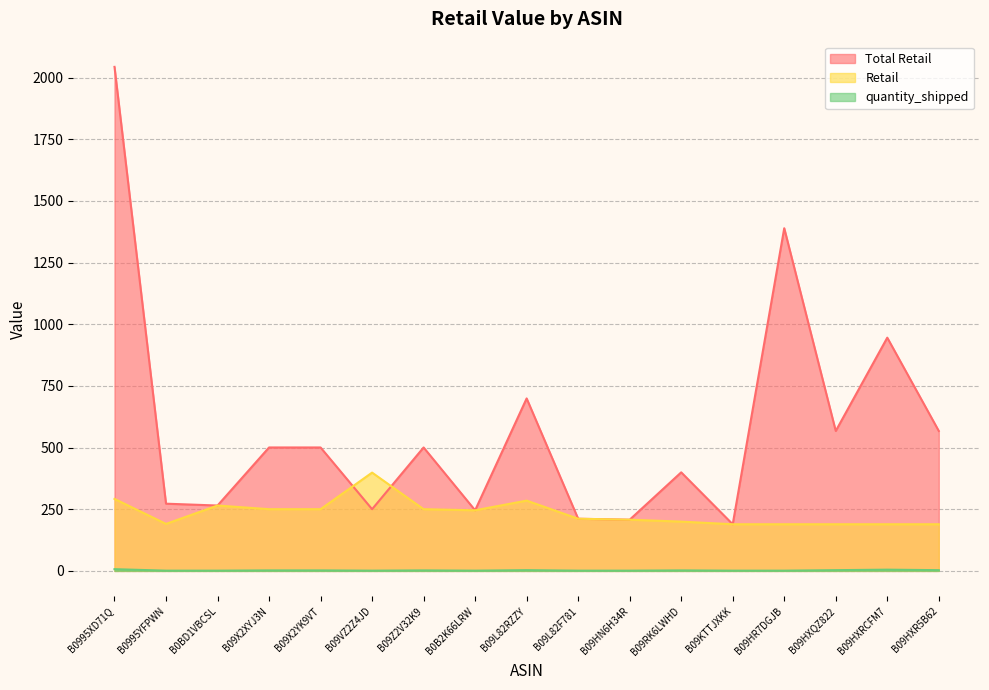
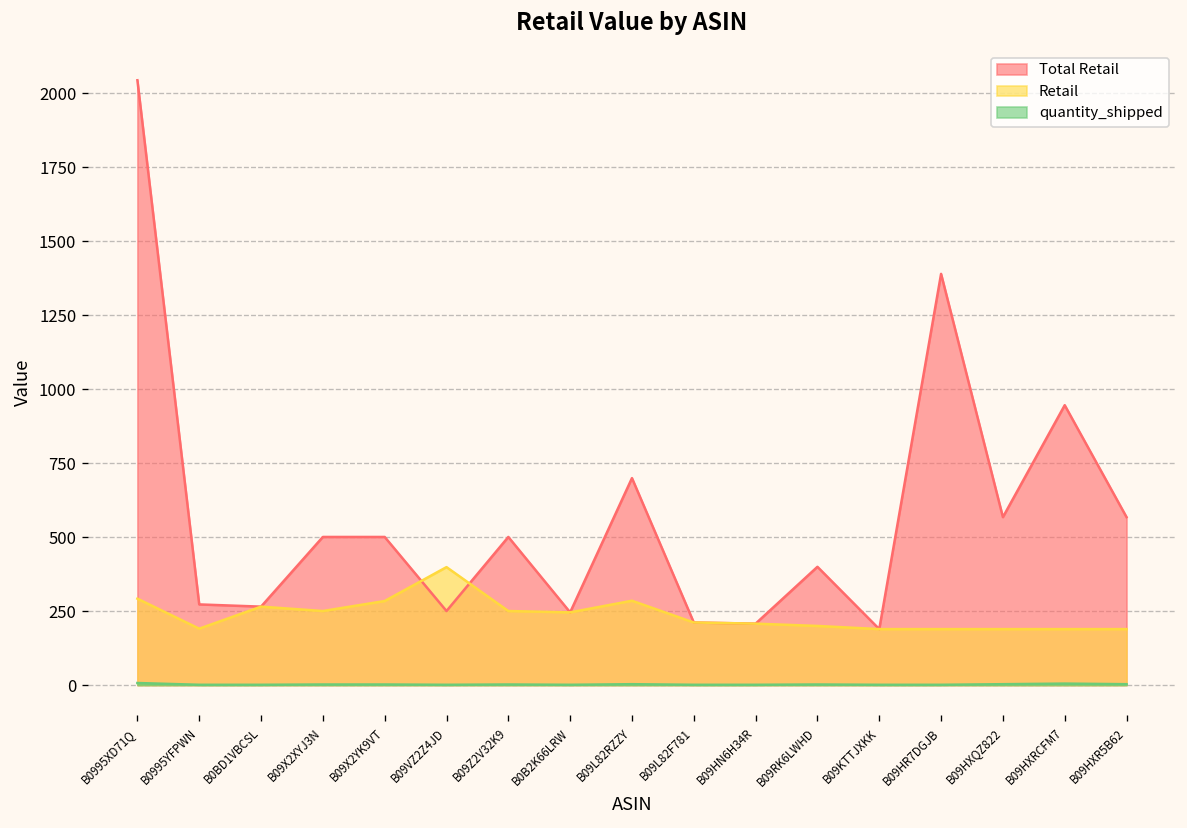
Retail, B09X2YK9VT: 250 -> 280
